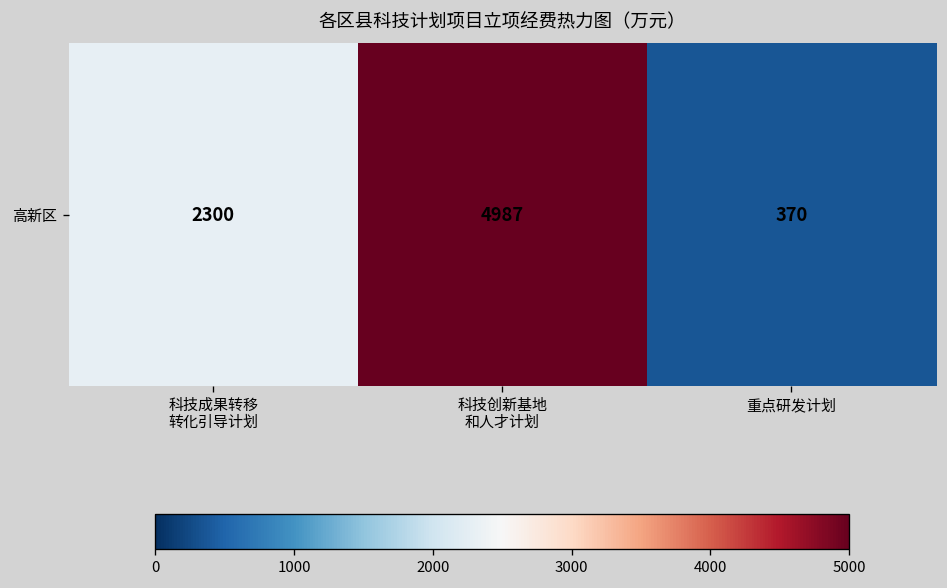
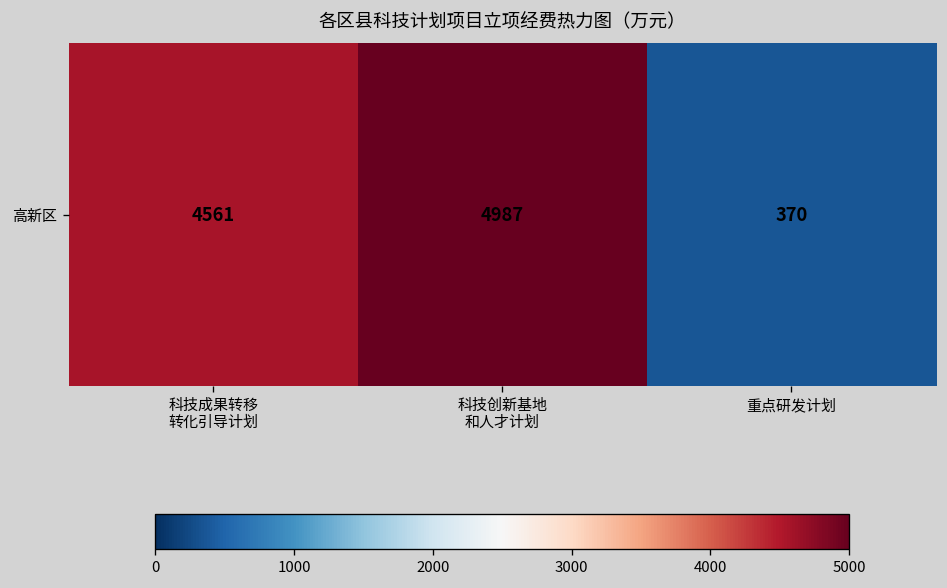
高新区, 科技成果转移 转化引导计划: 2300 -> 4561
